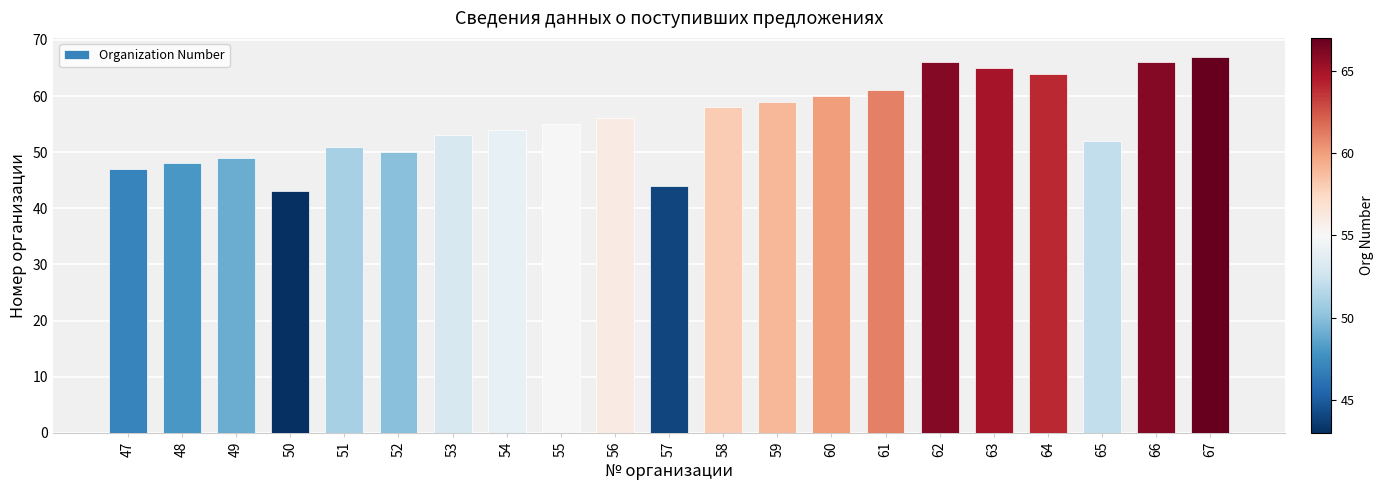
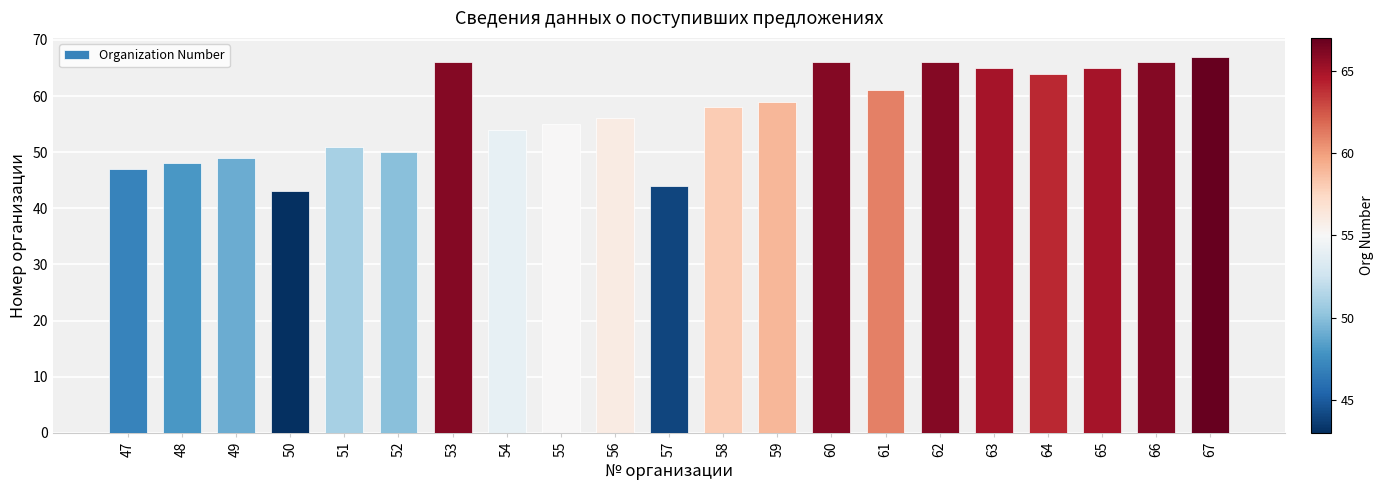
53: 53 -> 66
60: 60 -> 66
65: 52 -> 65
